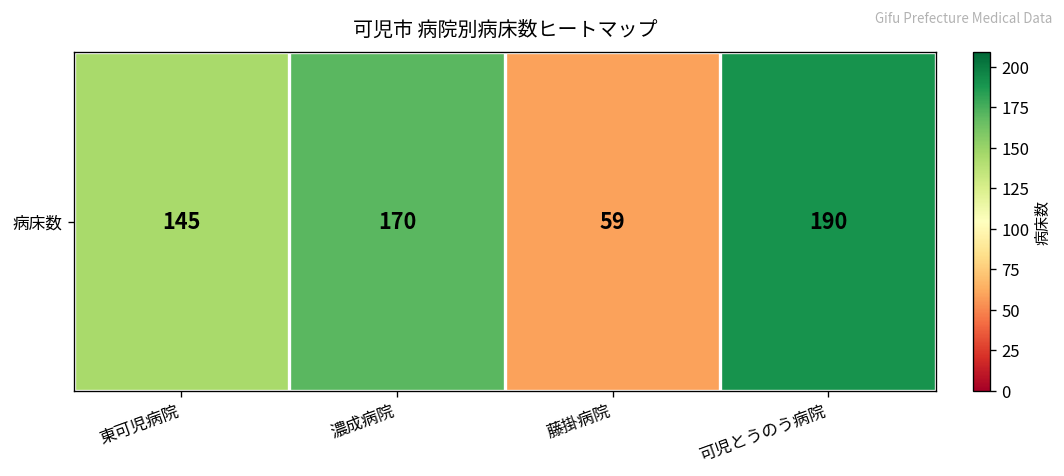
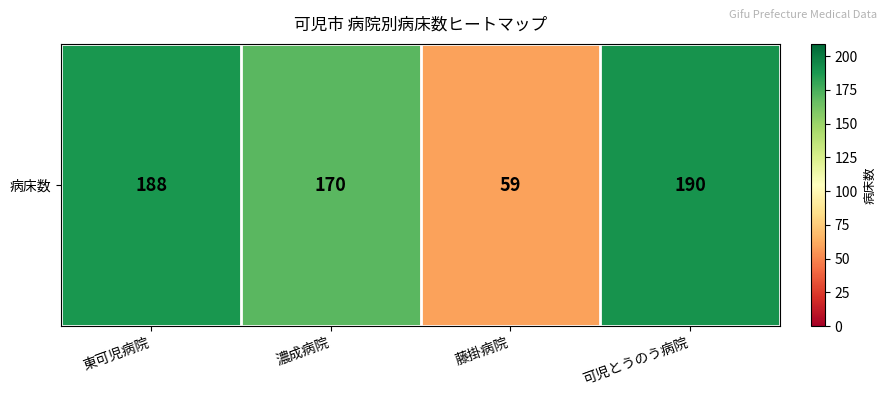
病床数, 東可児病院: 145 -> 188
